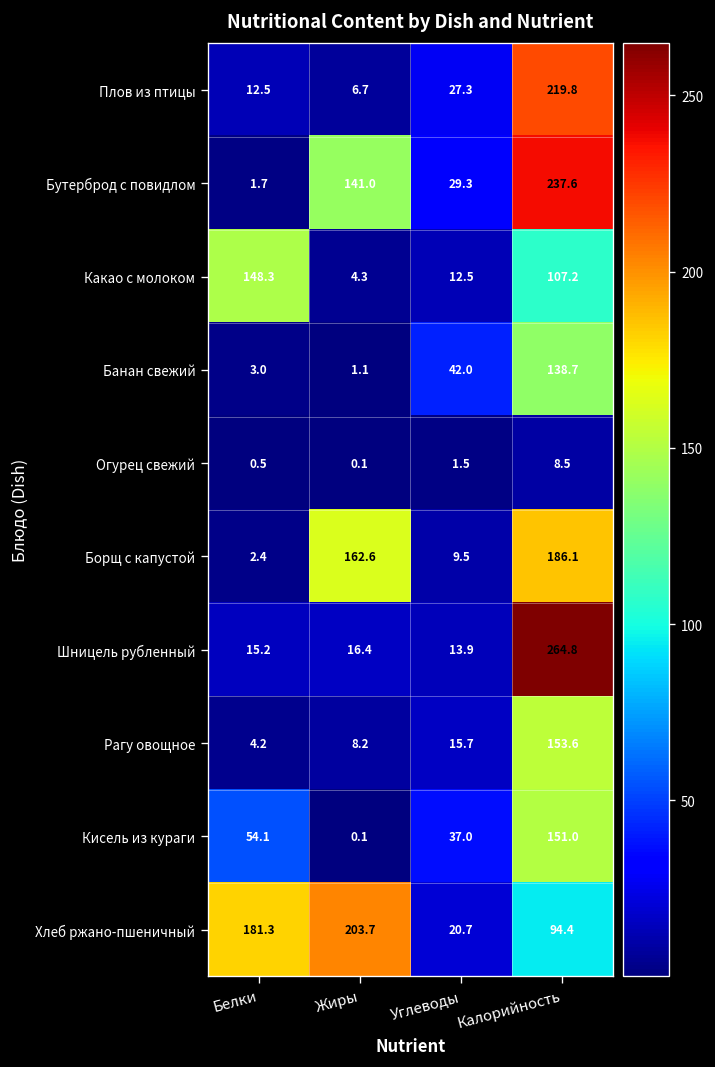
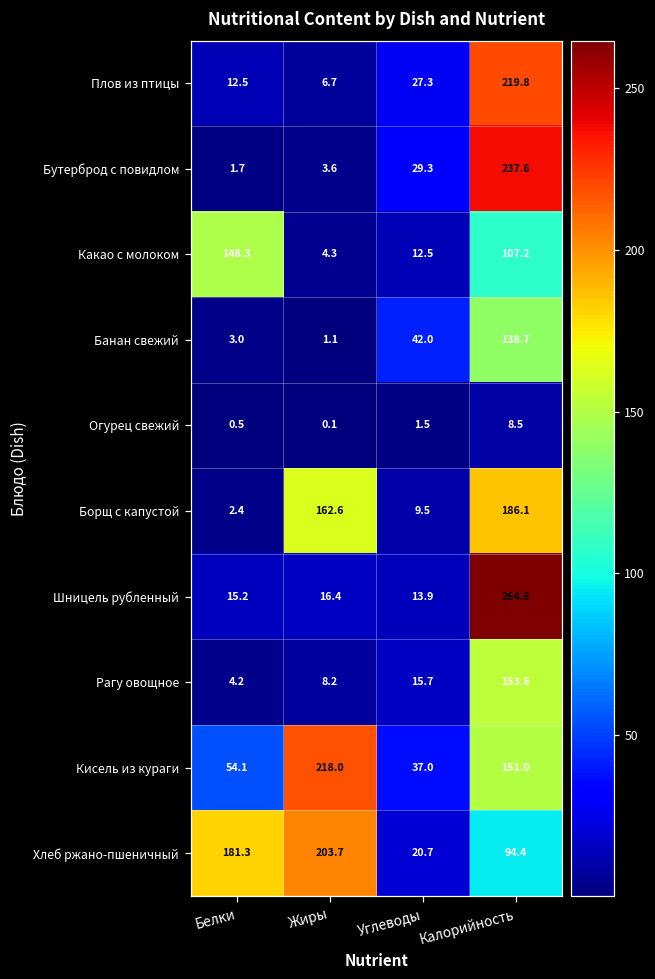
Бутерброд с повидлом, Жиры: 141.0 -> 3.6
Кисель из кураги, Жиры: 0.1 -> 218.0
